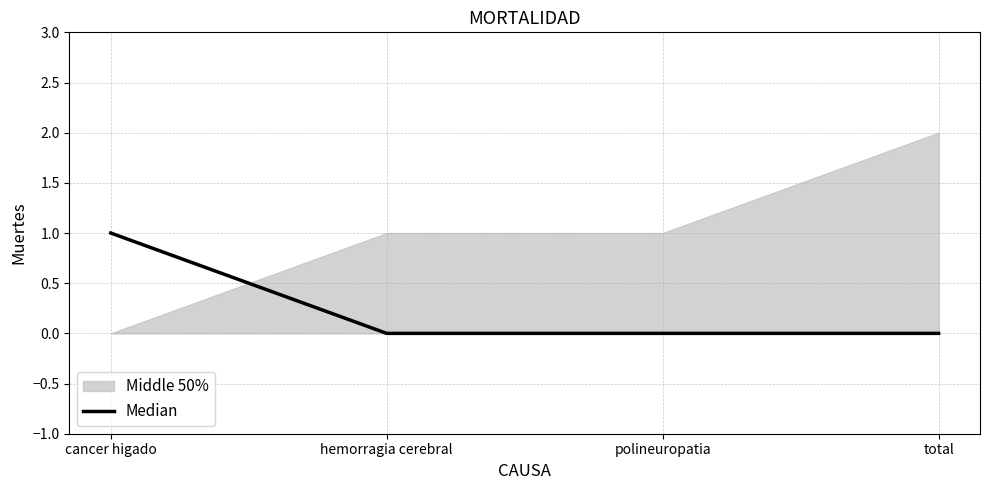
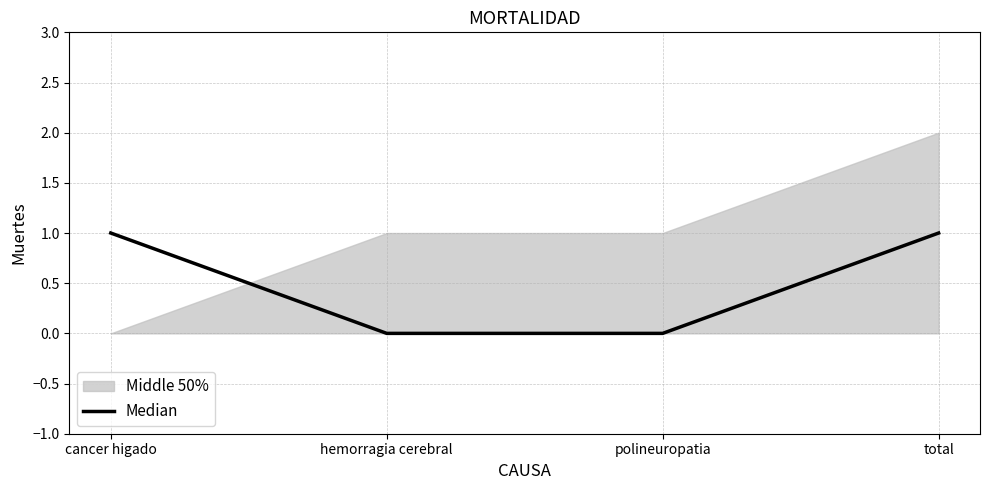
Median, total: 0 -> 1
